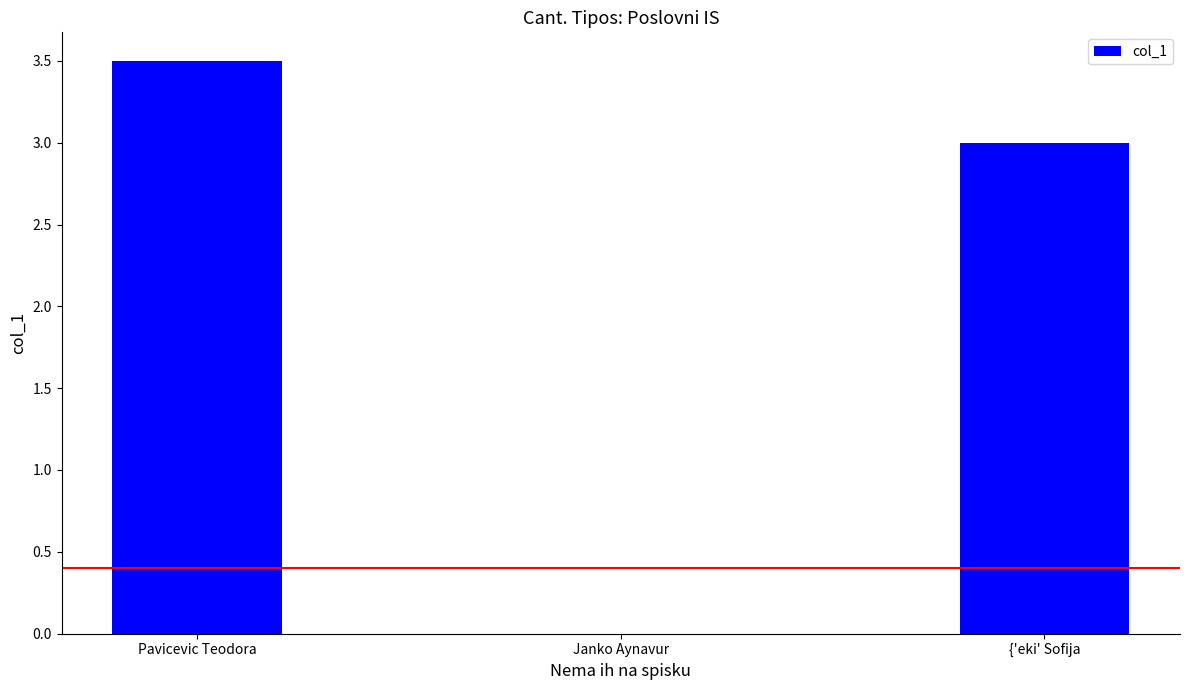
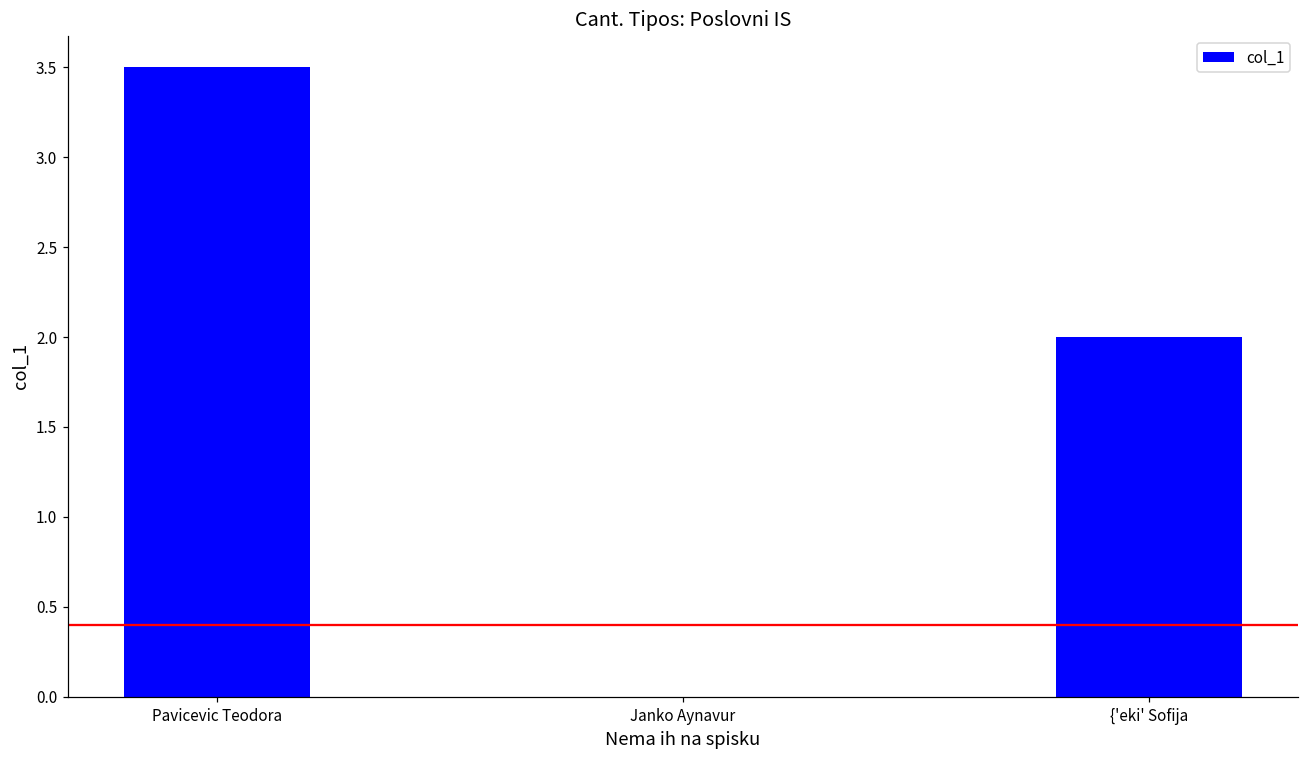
{'eki' Sofija: 3 -> 2
